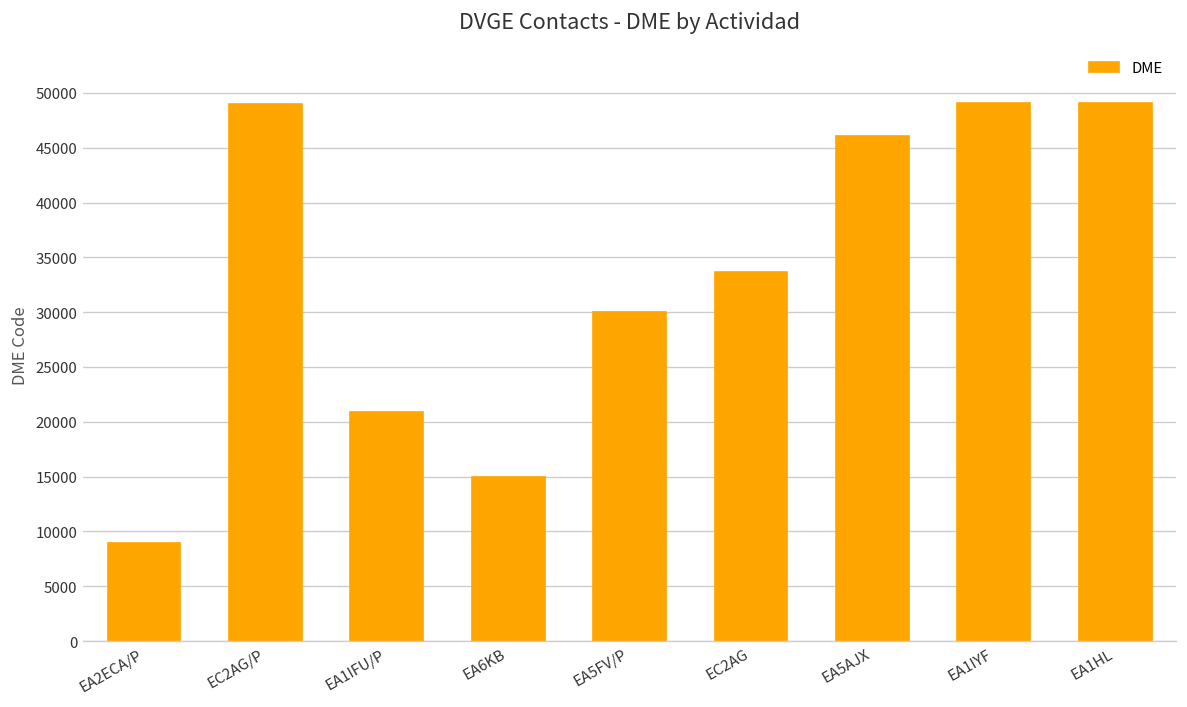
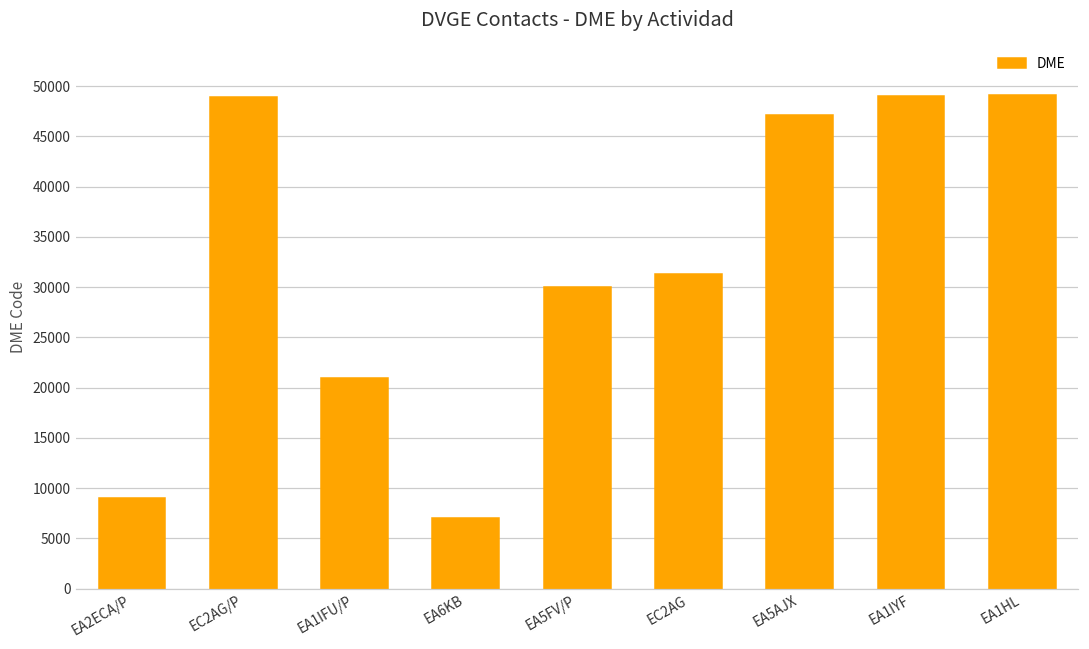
EA6KB: 15000 -> 7000
EC2AG: 34000 -> 31000
EA5AJX: 46000 -> 47000
